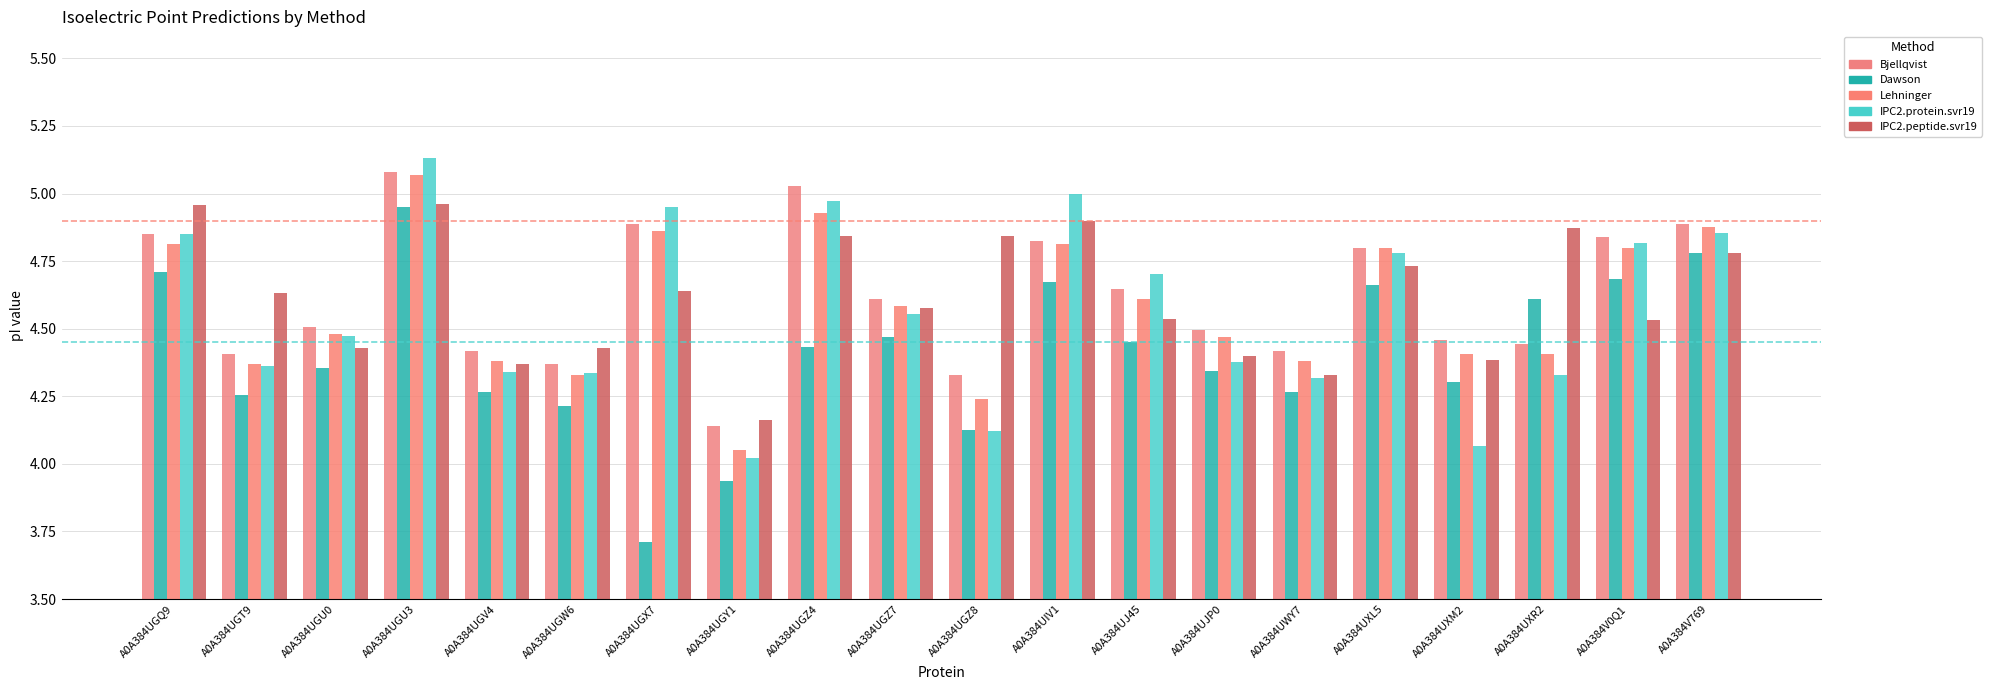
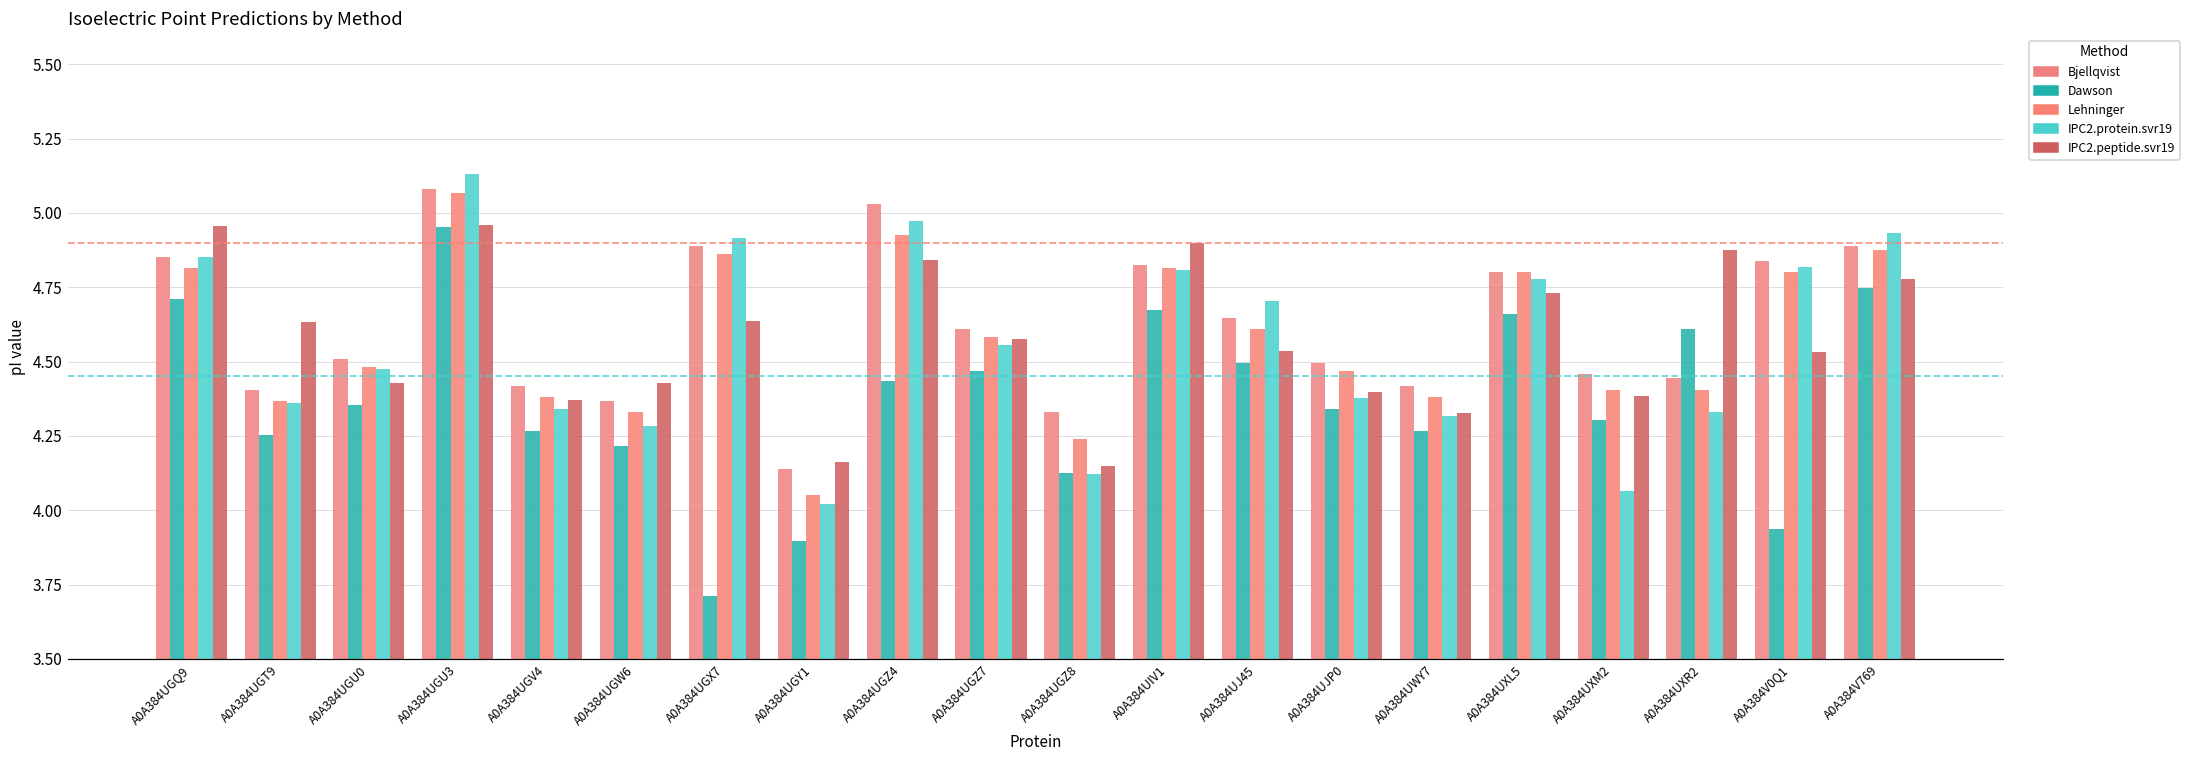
IPC2.protein.svr19, A0A384UGW6: 4.34 -> 4.28
IPC2.protein.svr19, A0A384UGX7: 4.95 -> 4.92
Dawson, A0A384UGY1: 3.94 -> 3.90
IPC2.peptide.svr19, A0A384UGZ8: 4.84 -> 4.15
IPC2.protein.svr19, A0A384UIV1: 5.00 -> 4.81
Dawson, A0A384UJ45: 4.45 -> 4.50
Dawson, A0A384V0Q1: 4.69 -> 3.94
Dawson, A0A384V769: 4.78 -> 4.75
IPC2.protein.svr19, A0A384V769: 4.85 -> 4.93
